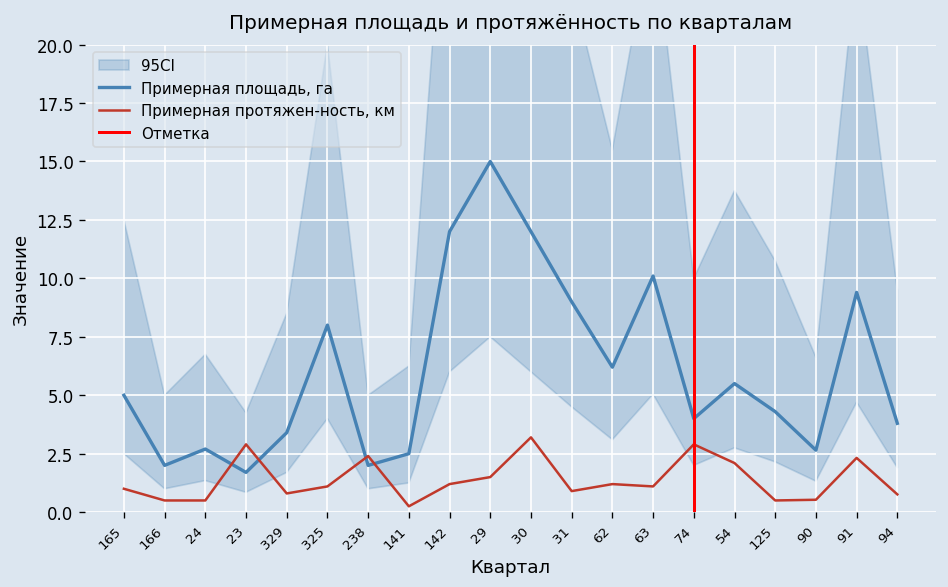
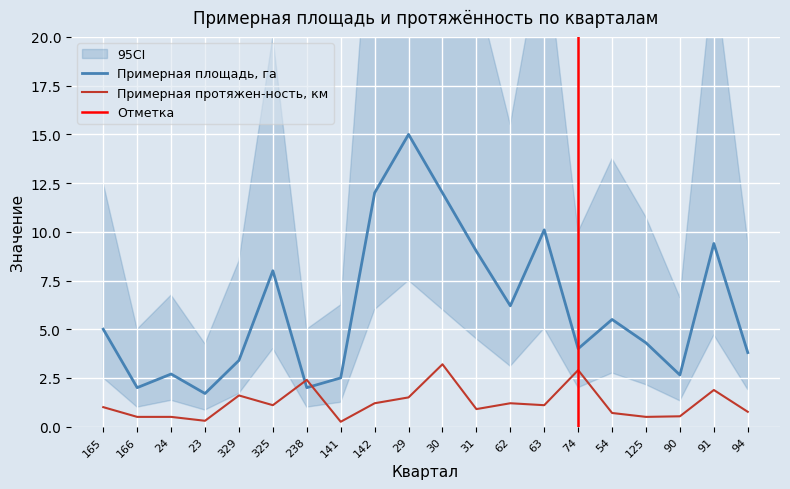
Примерная протяжен-ность, км, 23: 2.9 -> 0.3
Примерная протяжен-ность, км, 329: 0.8 -> 1.6
Примерная протяжен-ность, км, 54: 2.1 -> 0.7
Примерная протяжен-ность, км, 91: 2.3 -> 1.9
